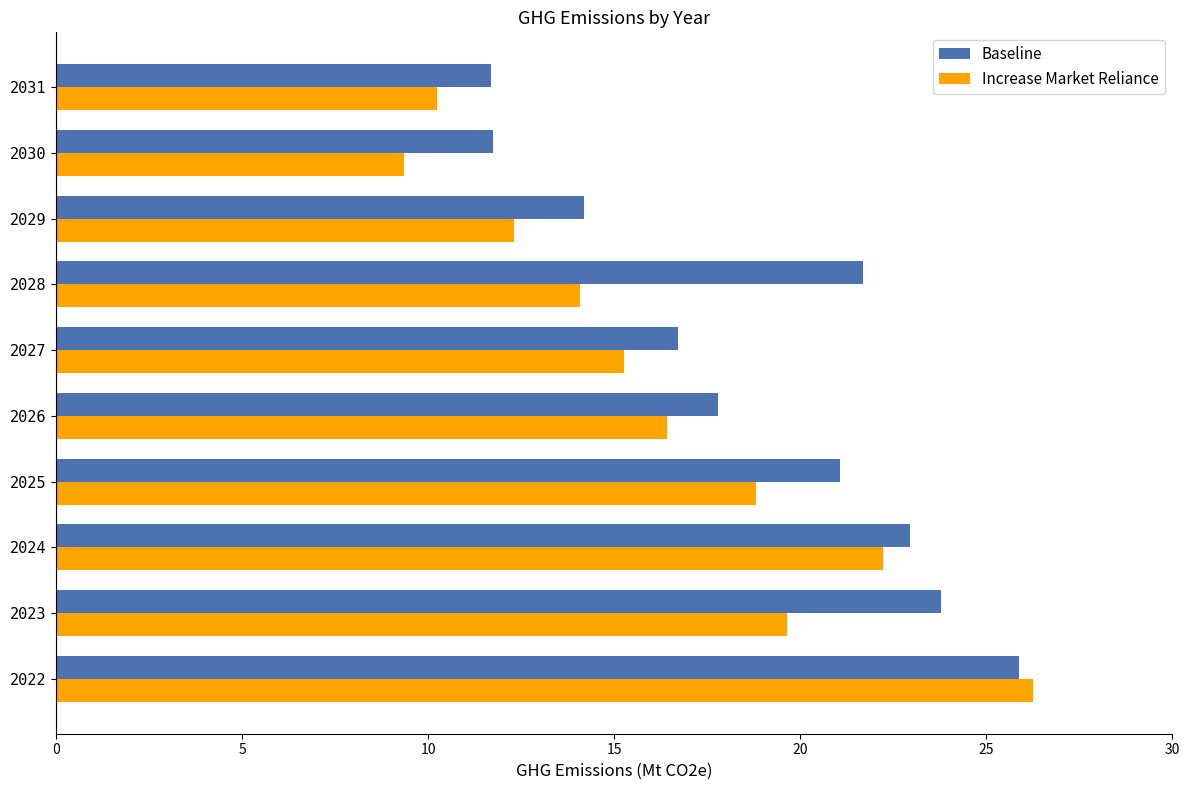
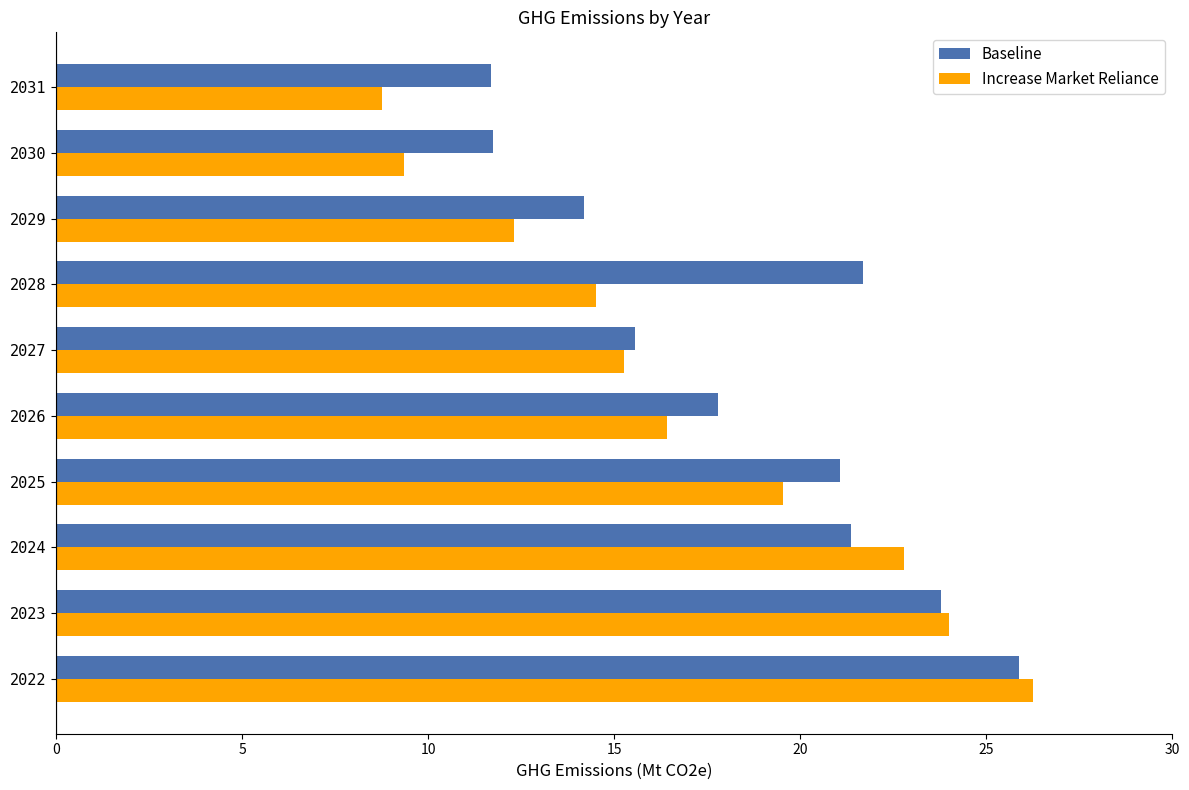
Increase Market Reliance, 2031: 10.2 -> 8.8
Increase Market Reliance, 2028: 14.1 -> 14.5
Baseline, 2027: 16.7 -> 15.5
Increase Market Reliance, 2025: 18.8 -> 19.5
Baseline, 2024: 23.0 -> 21.4
Increase Market Reliance, 2024: 22.2 -> 22.8
Increase Market Reliance, 2023: 19.6 -> 24.0
